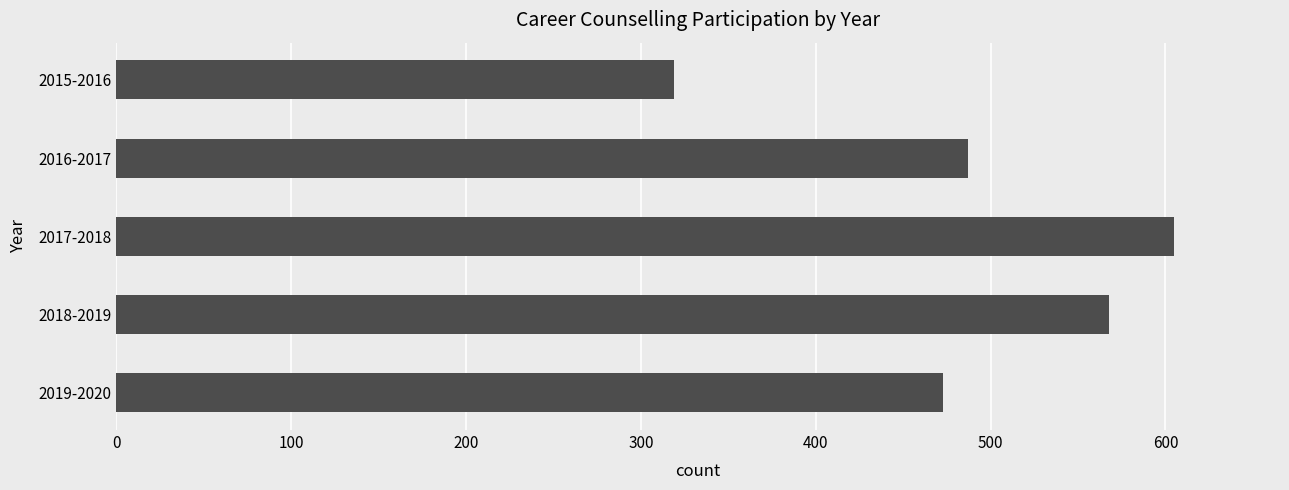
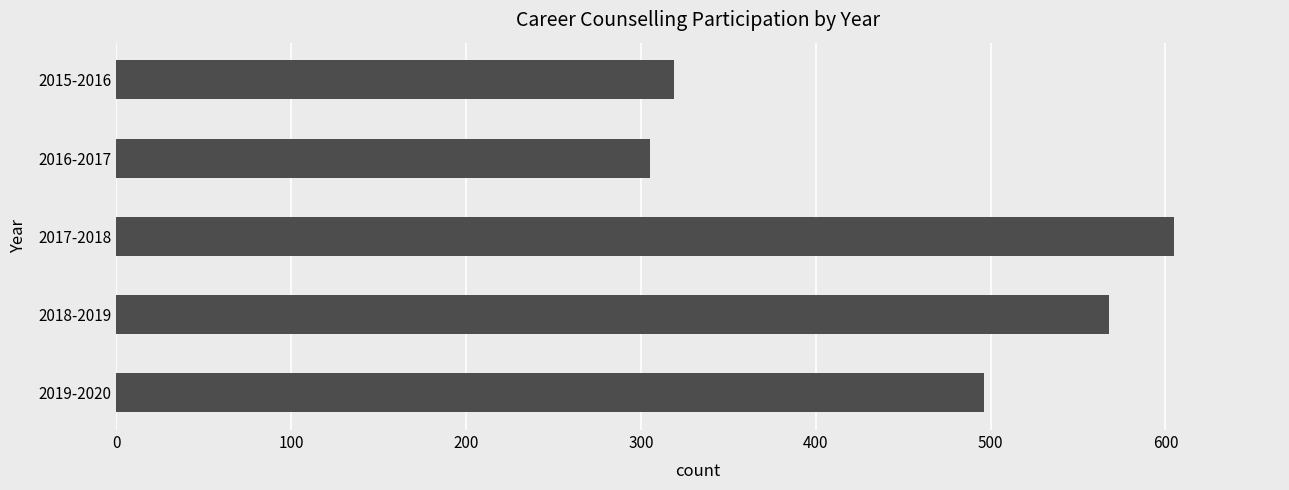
2016-2017: 487 -> 305
2019-2020: 473 -> 496
